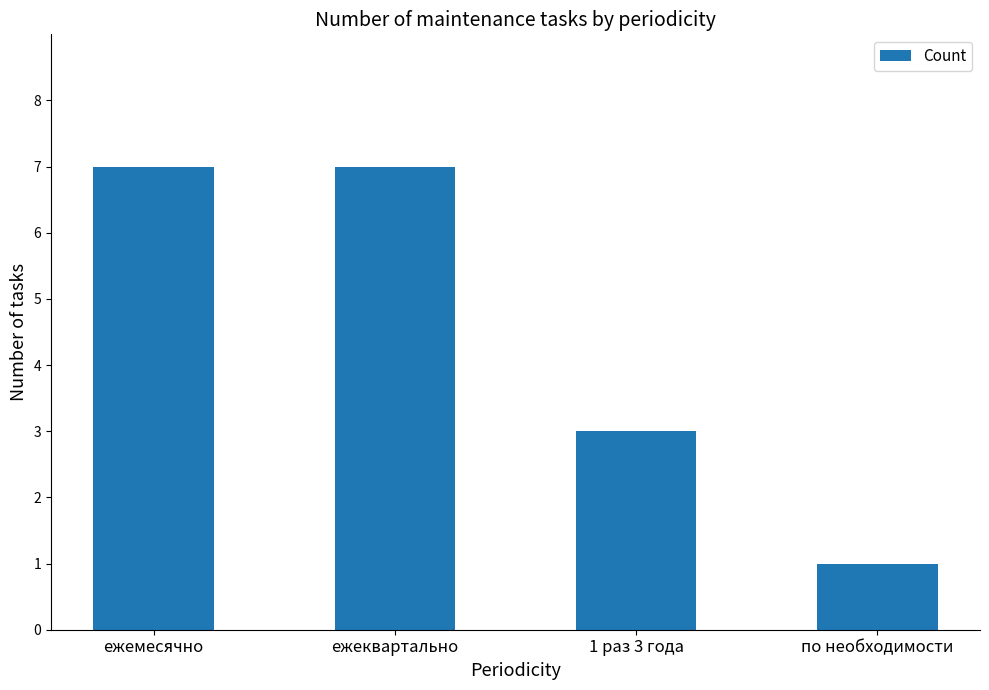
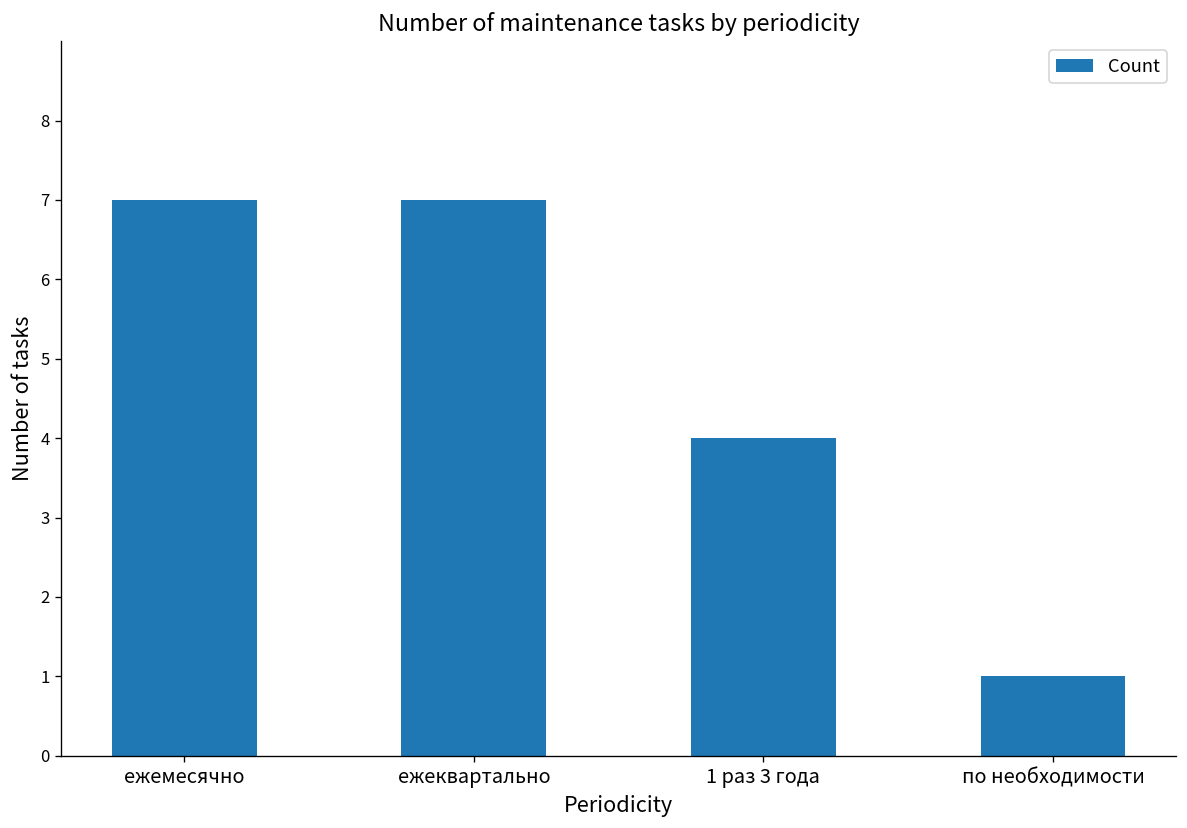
1 раз 3 года: 3 -> 4
